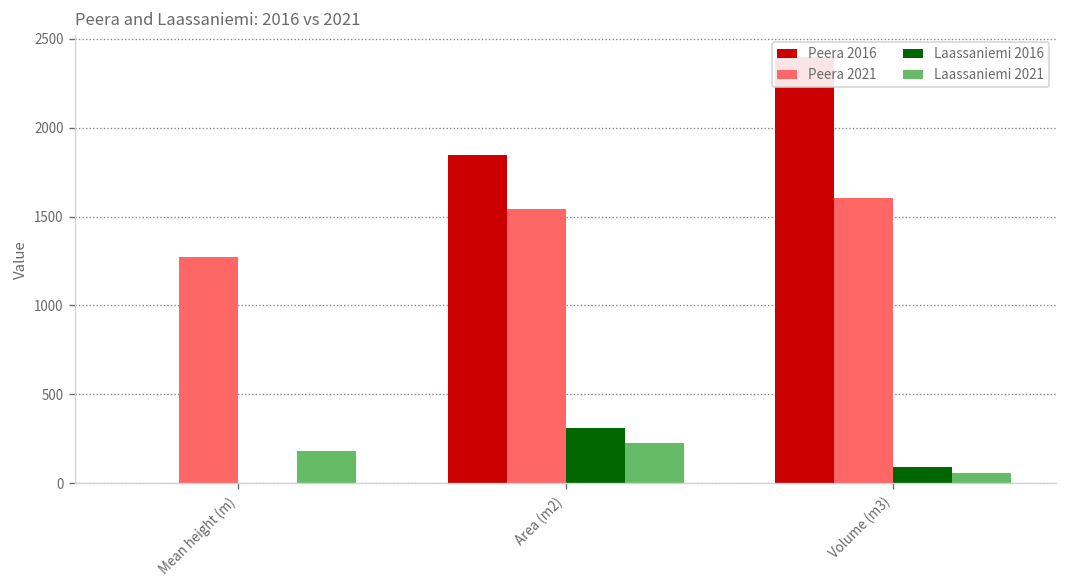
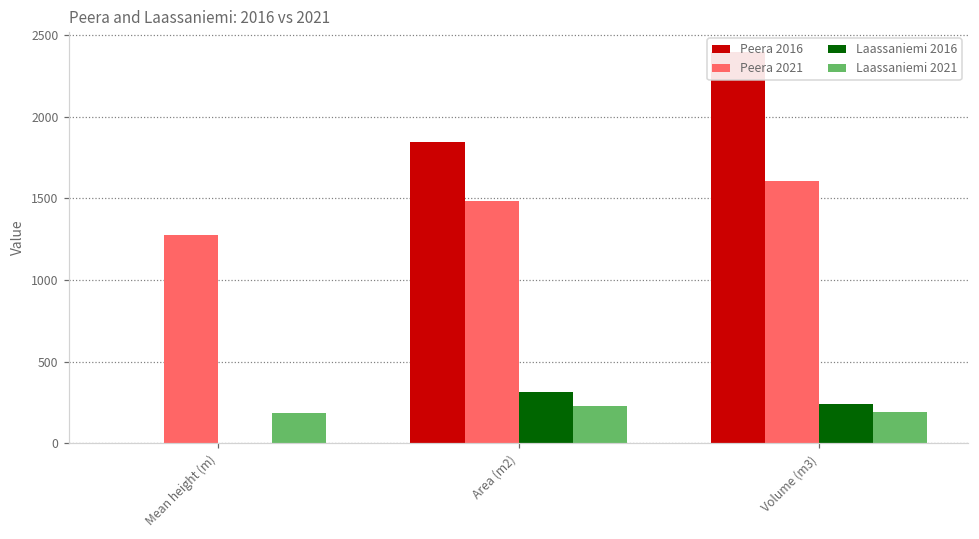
Peera 2021, Area (m2): 1540 -> 1480
Laassaniemi 2016, Volume (m3): 90 -> 240
Laassaniemi 2021, Volume (m3): 60 -> 190
